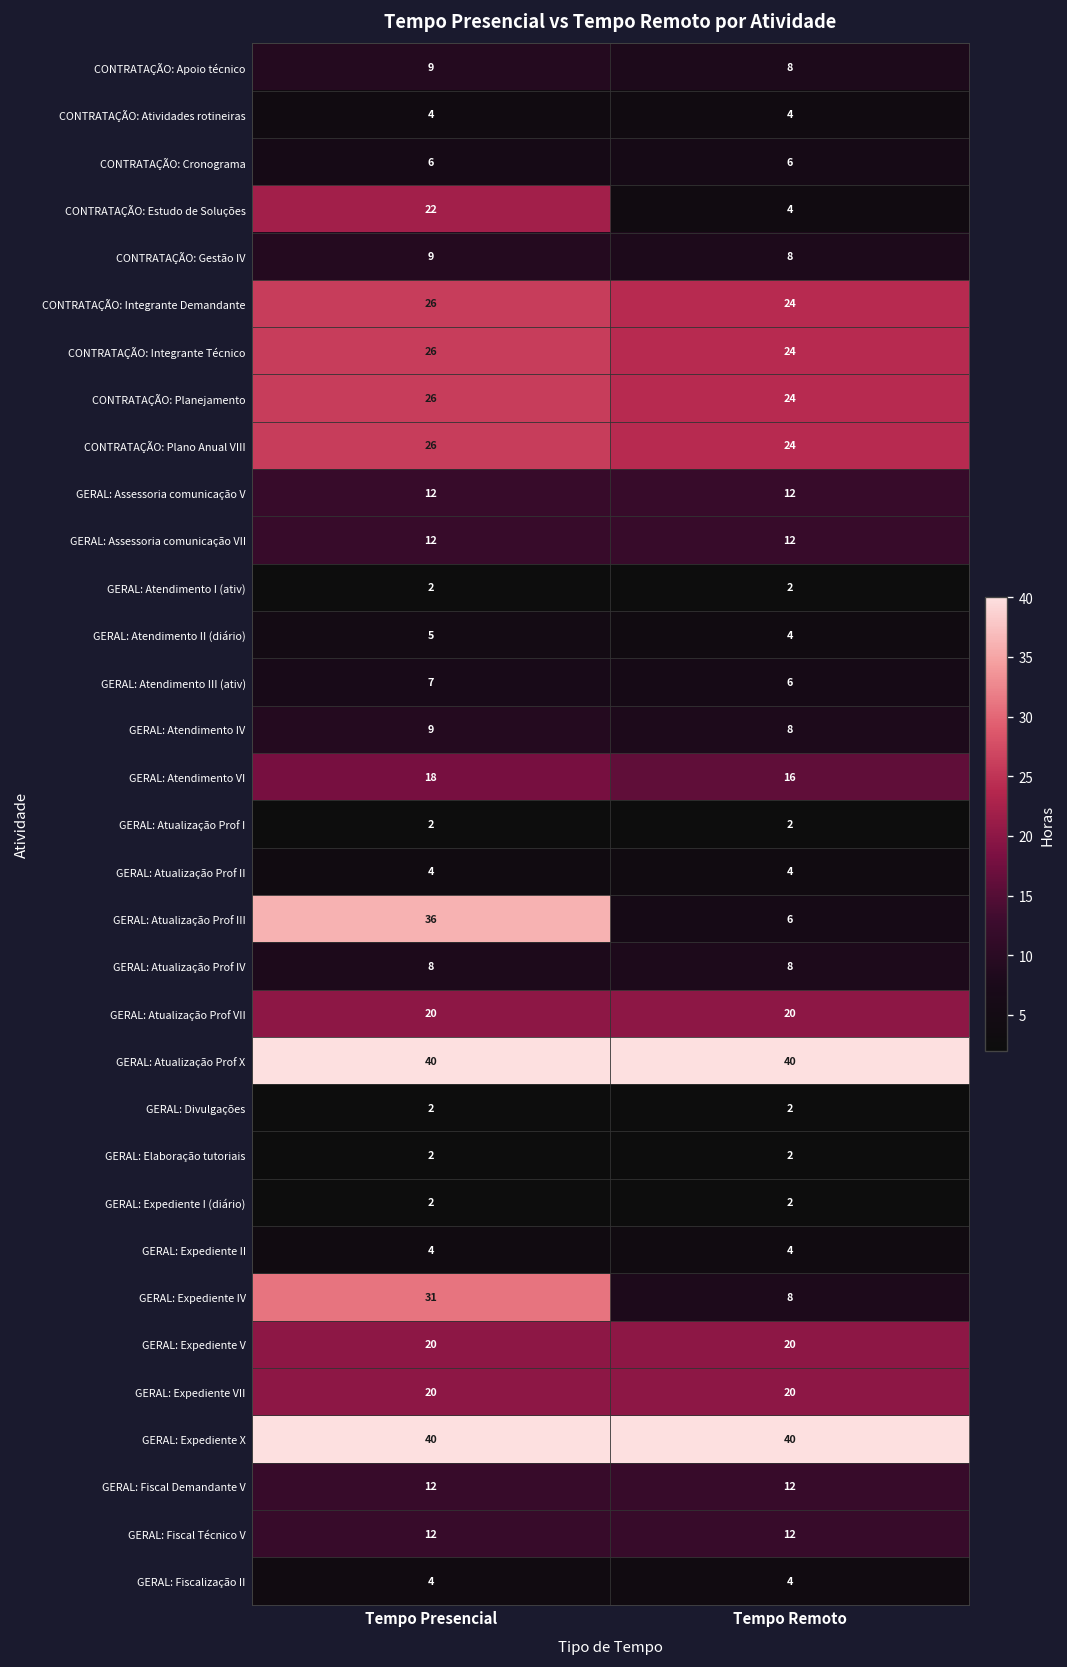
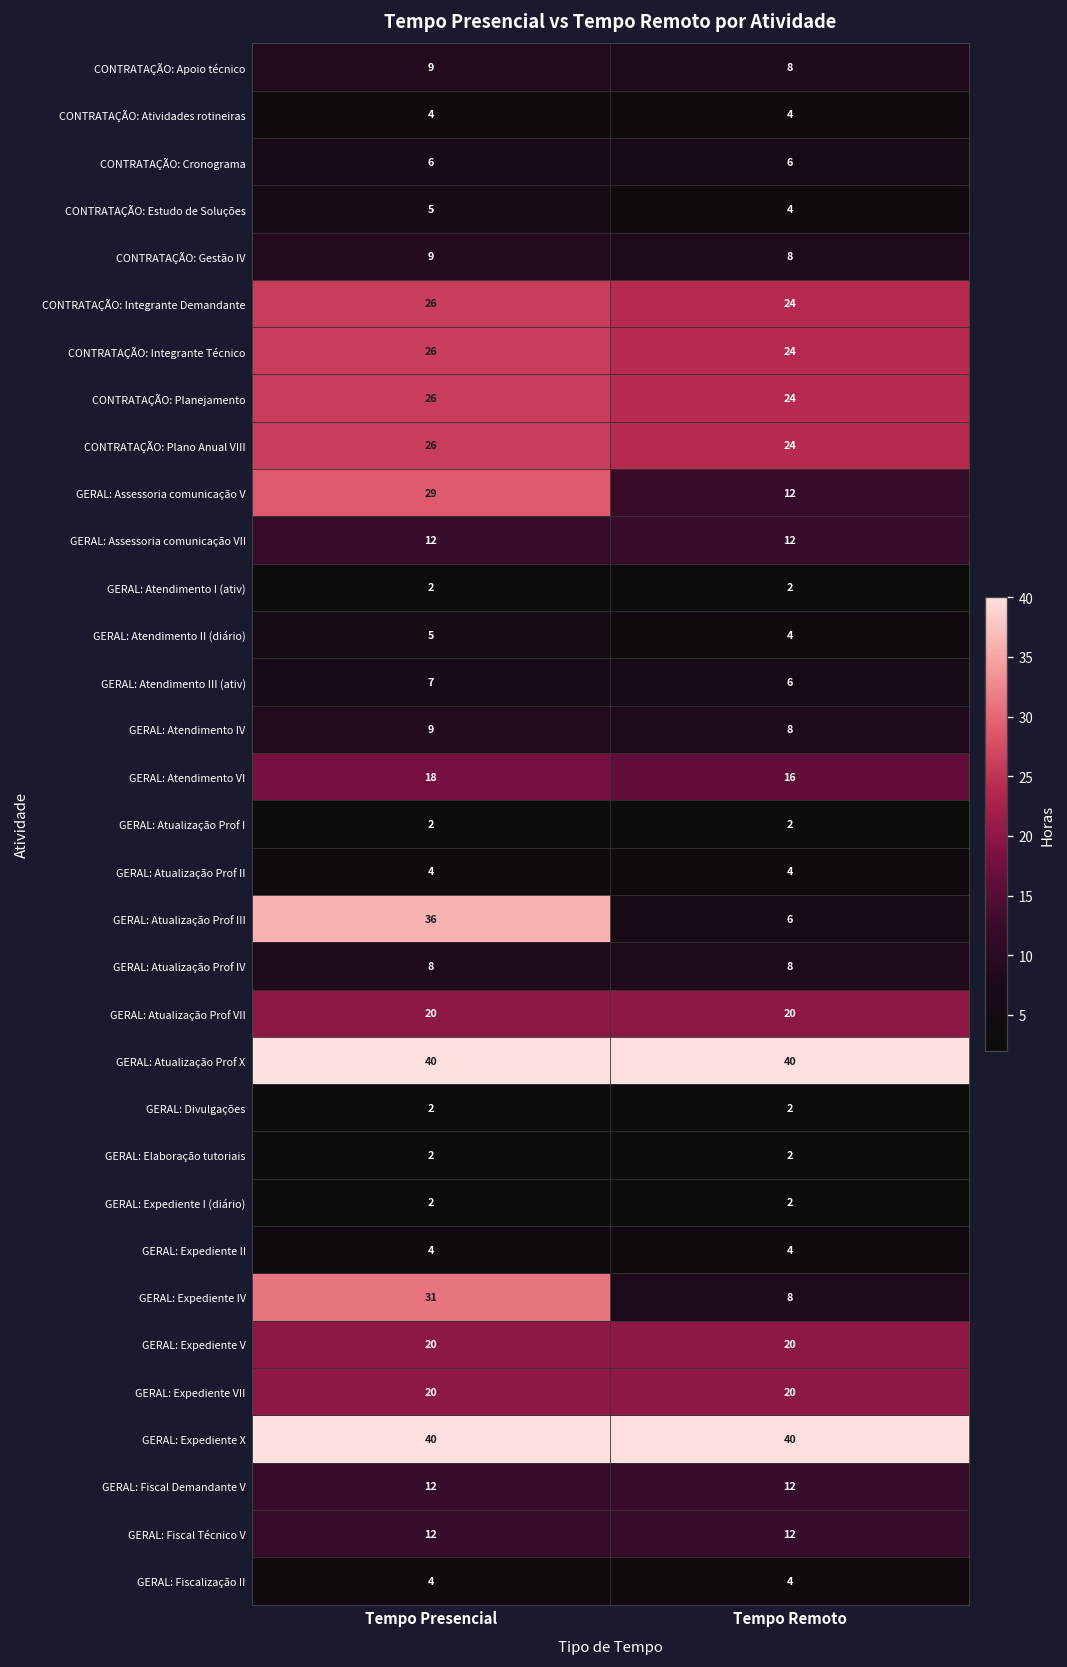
CONTRATAÇÃO: Estudo de Soluções, Tempo Presencial: 22 -> 5
GERAL: Assessoria comunicação V, Tempo Presencial: 12 -> 29
